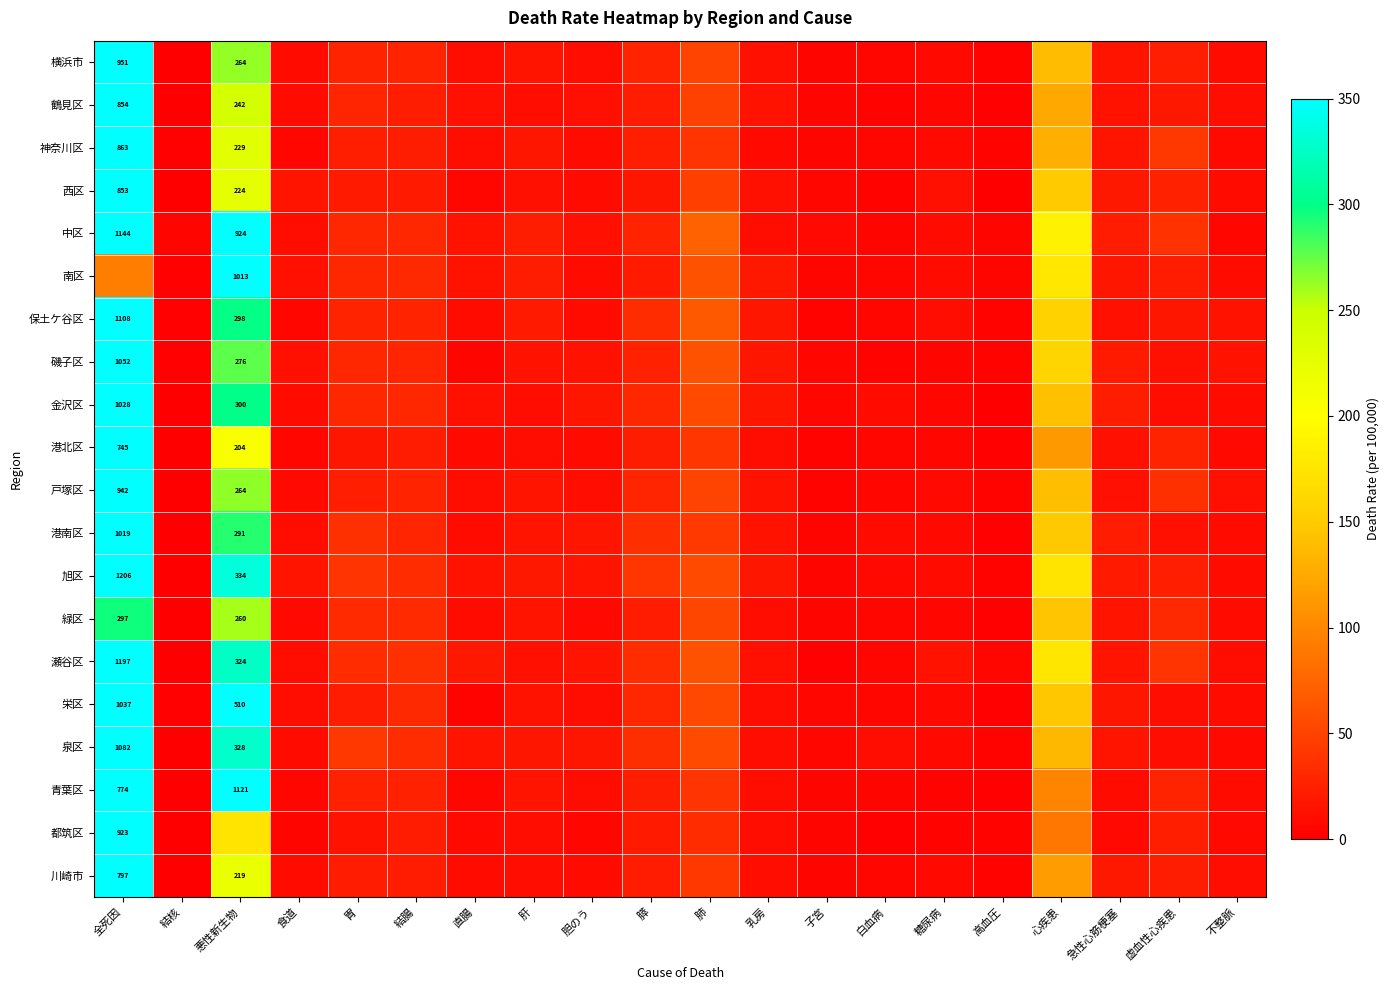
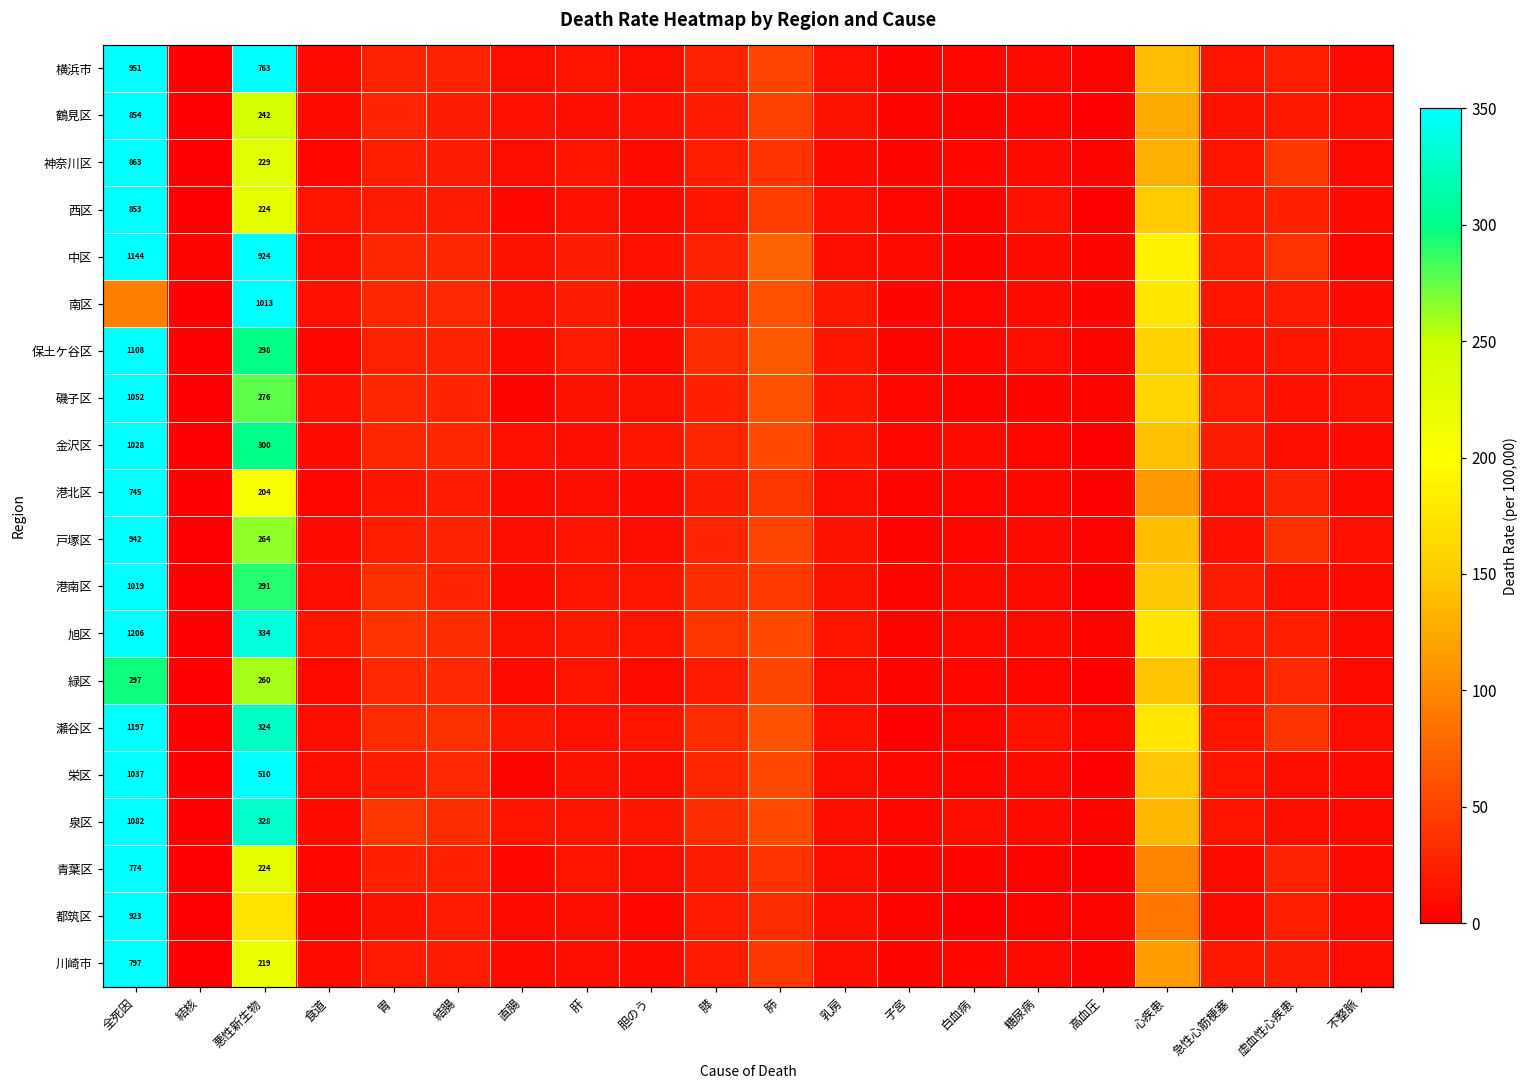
横浜市, 悪性新生物: 264 -> 763
青葉区, 悪性新生物: 1121 -> 224
